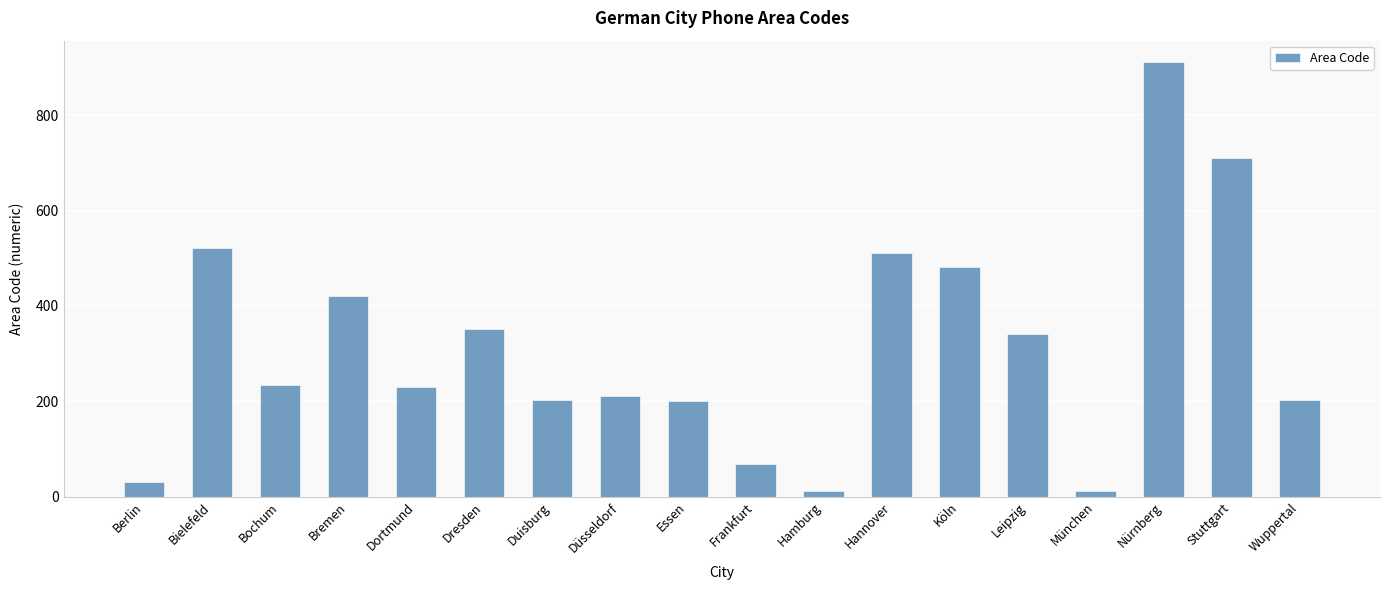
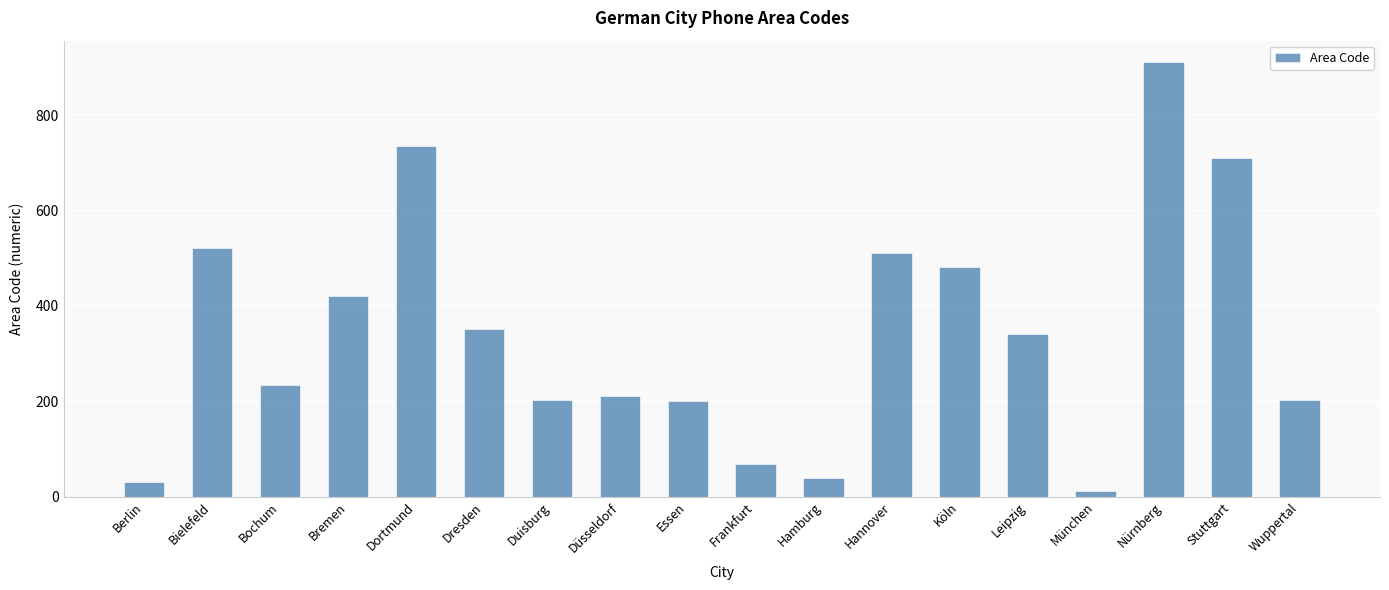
Dortmund: 230 -> 740
Hamburg: 10 -> 40
